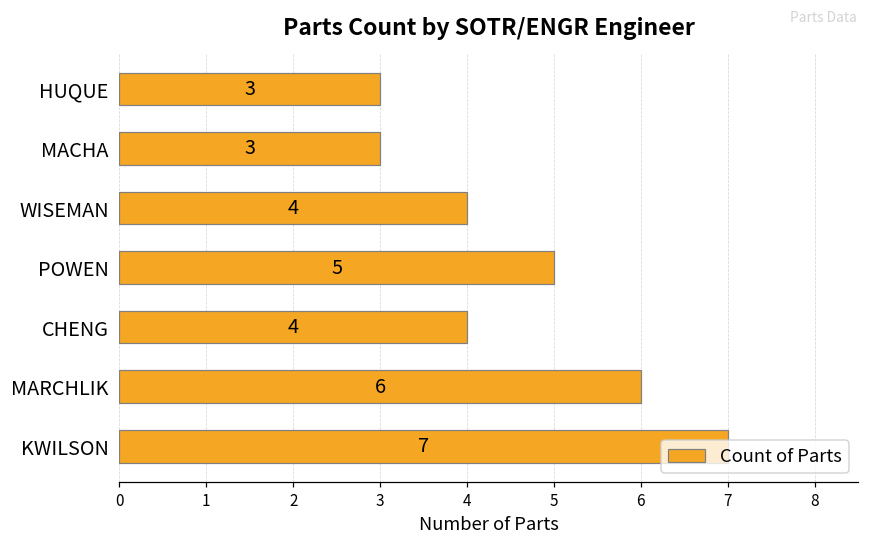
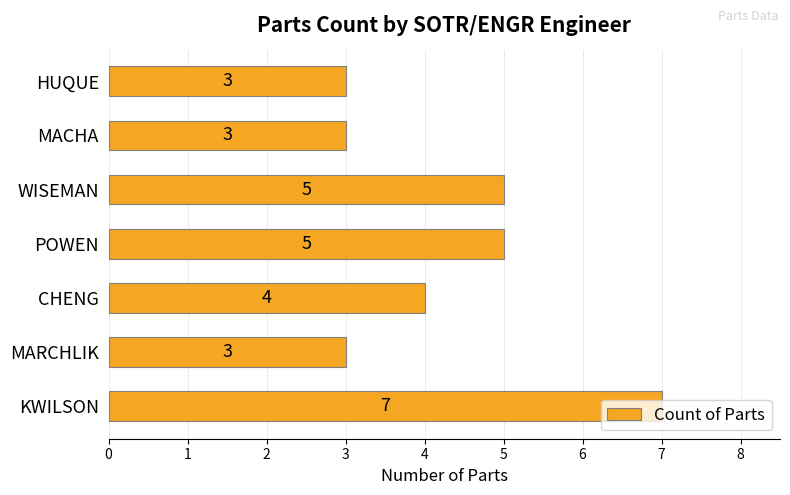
WISEMAN: 4 -> 5
MARCHLIK: 6 -> 3
